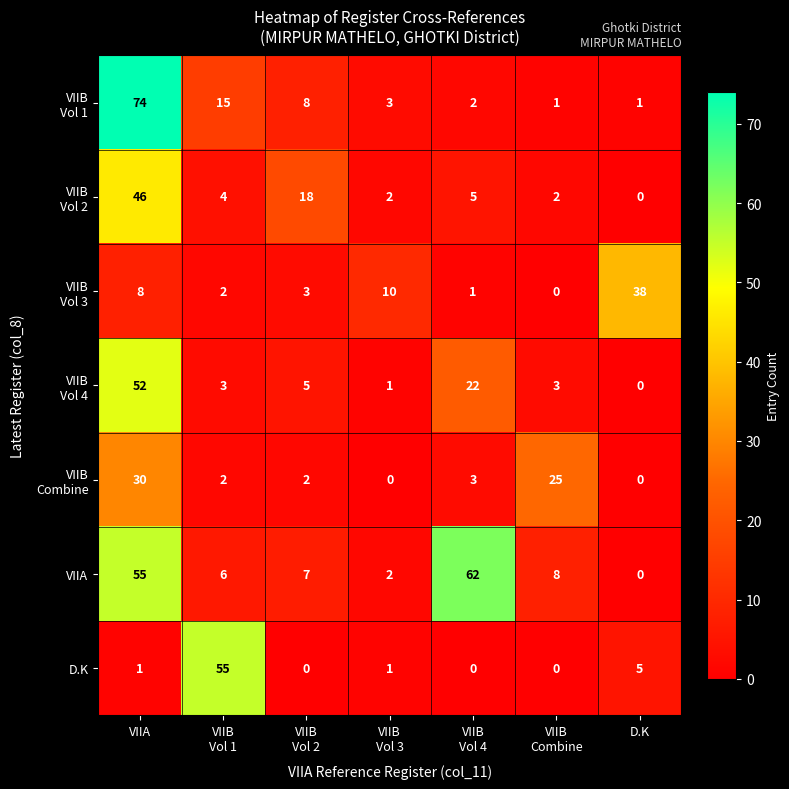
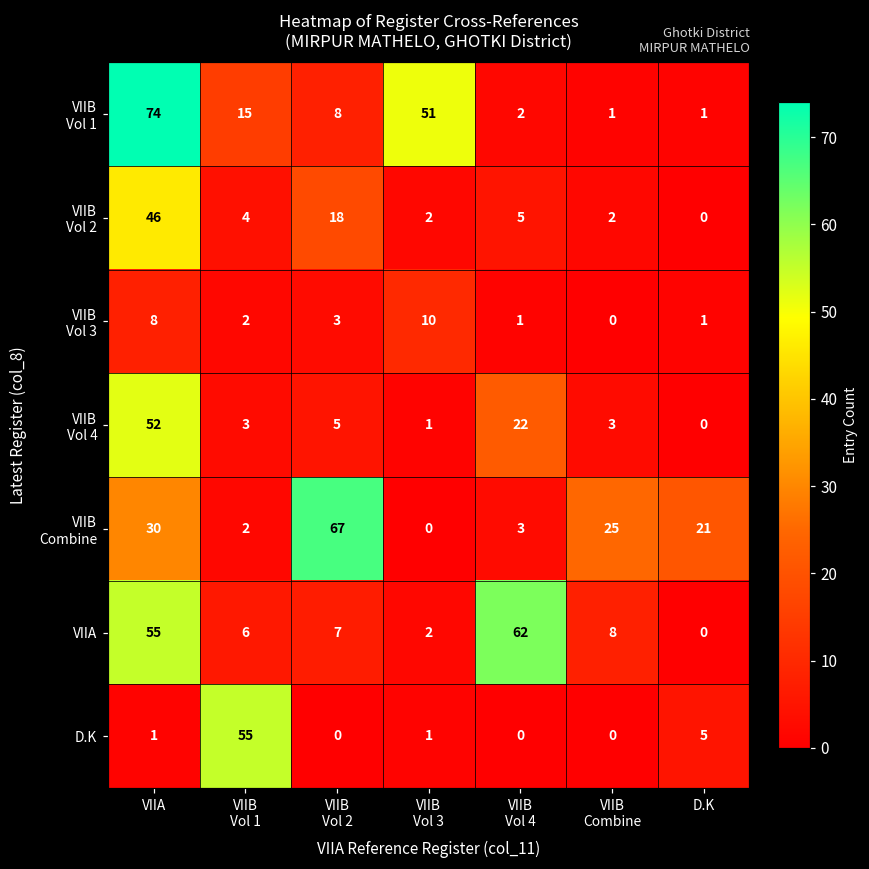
VIIB Vol 1, VIIB Vol 3: 3 -> 51
VIIB Vol 3, D.K: 38 -> 1
VIIB Combine, VIIB Vol 2: 2 -> 67
VIIB Combine, D.K: 0 -> 21
